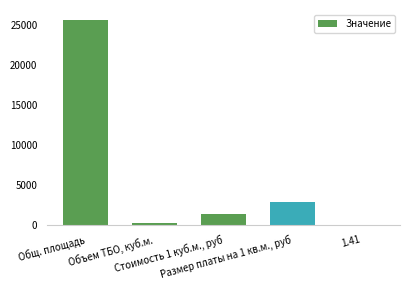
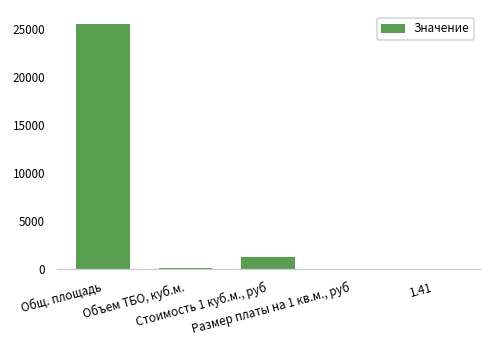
Размер платы на 1 кв.м., руб: 3000 -> 0
